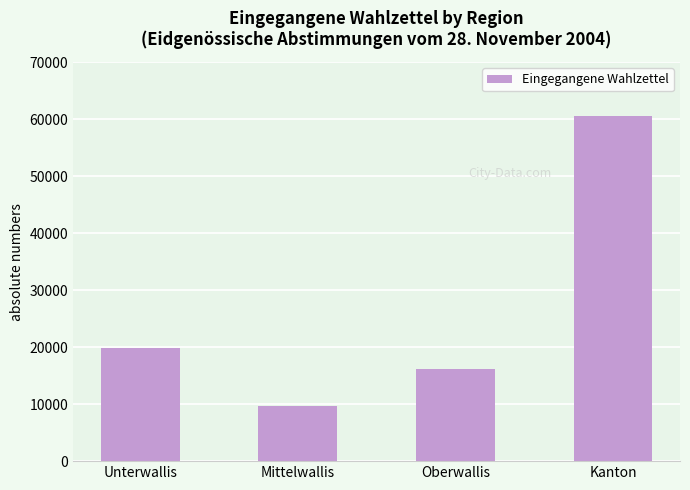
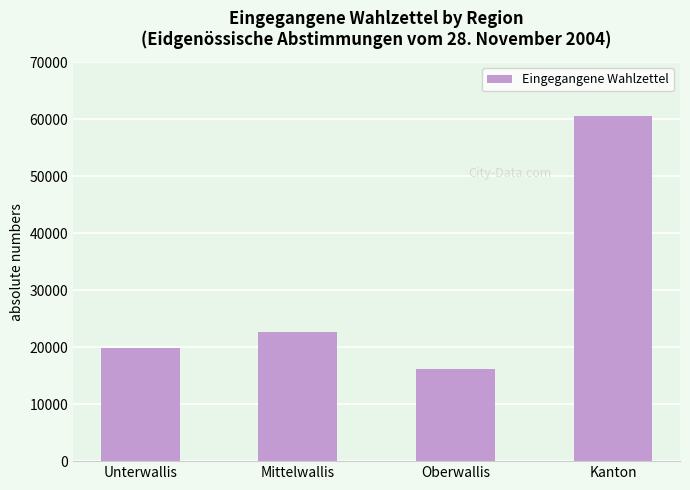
Mittelwallis: 10000 -> 23000
